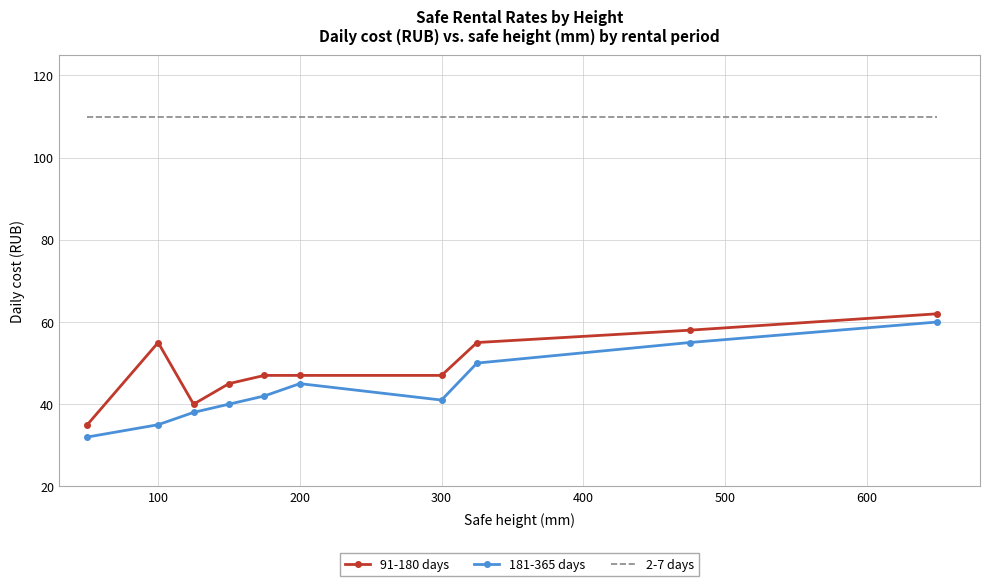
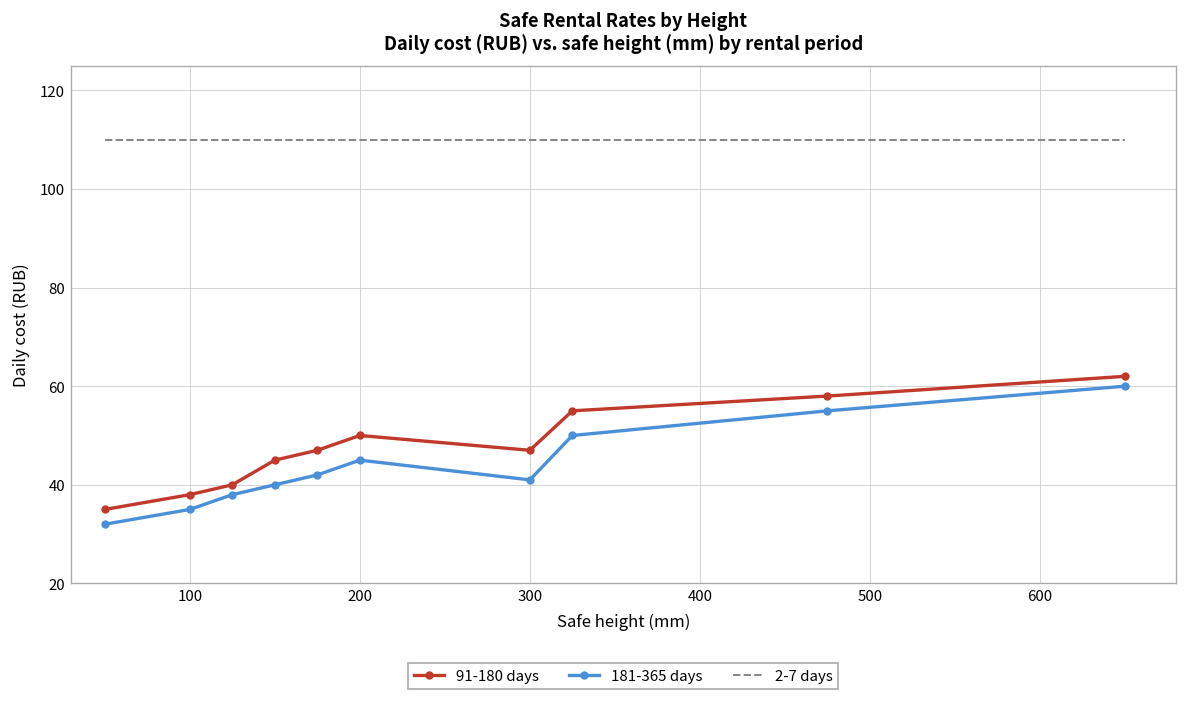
91-180 days, 100: 55 -> 38
91-180 days, 200: 47 -> 50
